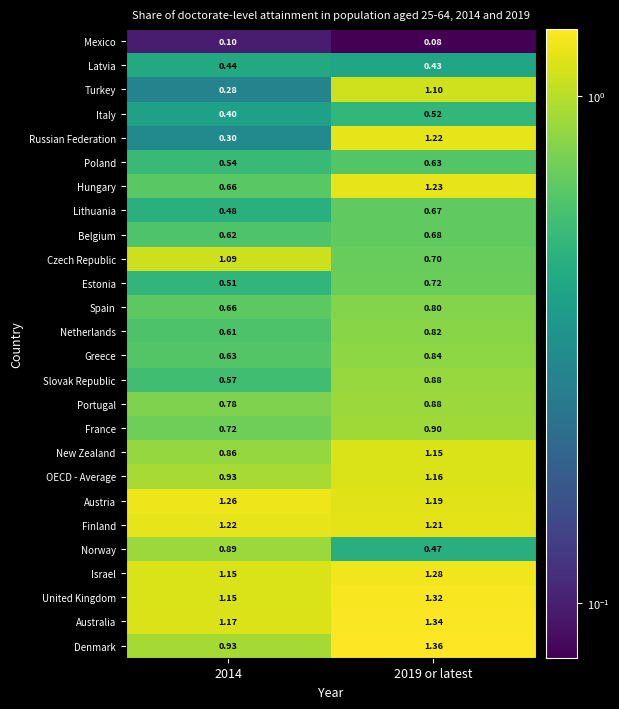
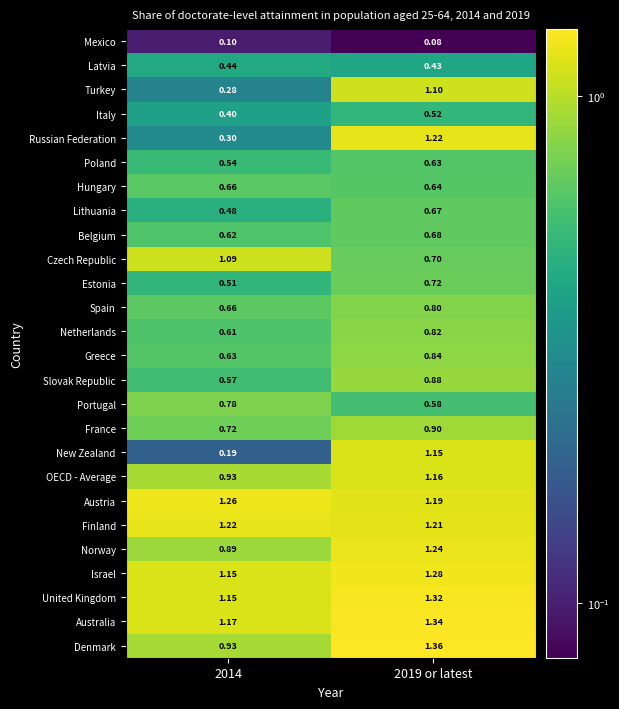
Hungary, 2019 or latest: 1.23 -> 0.64
Portugal, 2019 or latest: 0.88 -> 0.58
New Zealand, 2014: 0.86 -> 0.19
Norway, 2019 or latest: 0.47 -> 1.24
